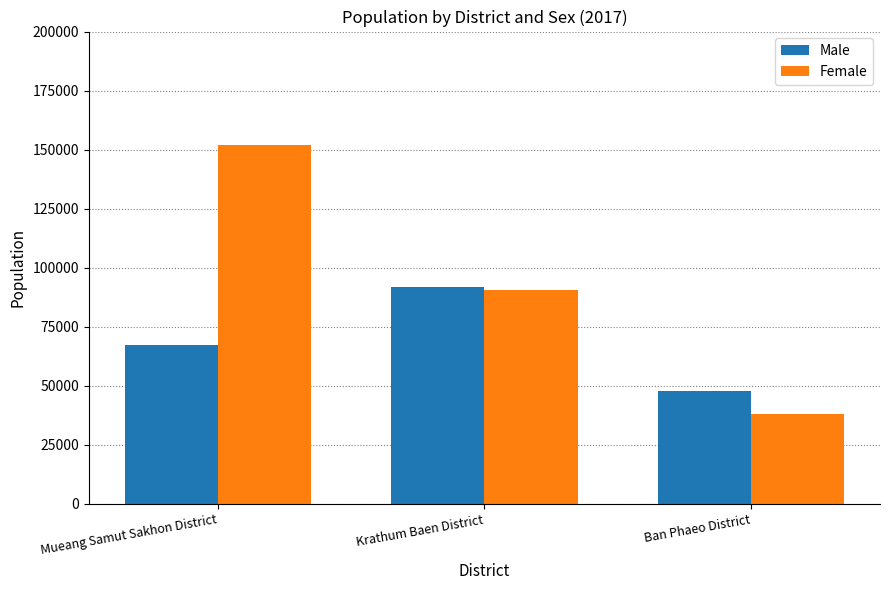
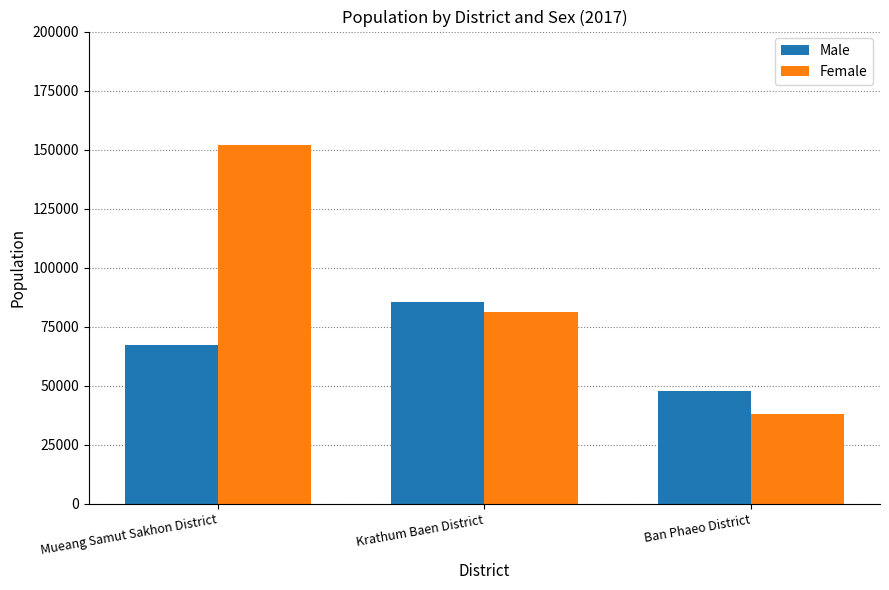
Male, Krathum Baen District: 92000 -> 85000
Female, Krathum Baen District: 91000 -> 81000
